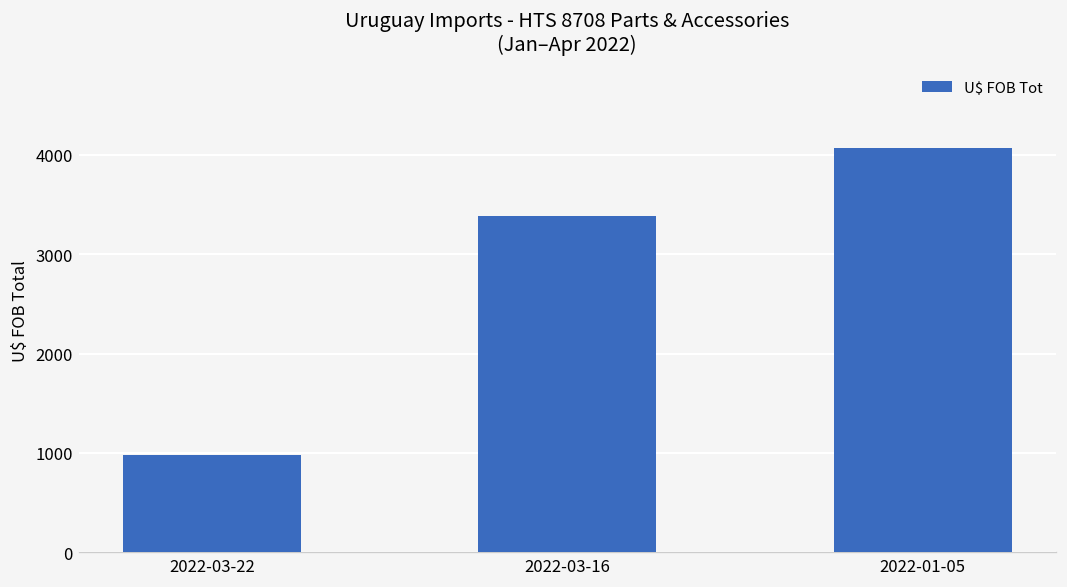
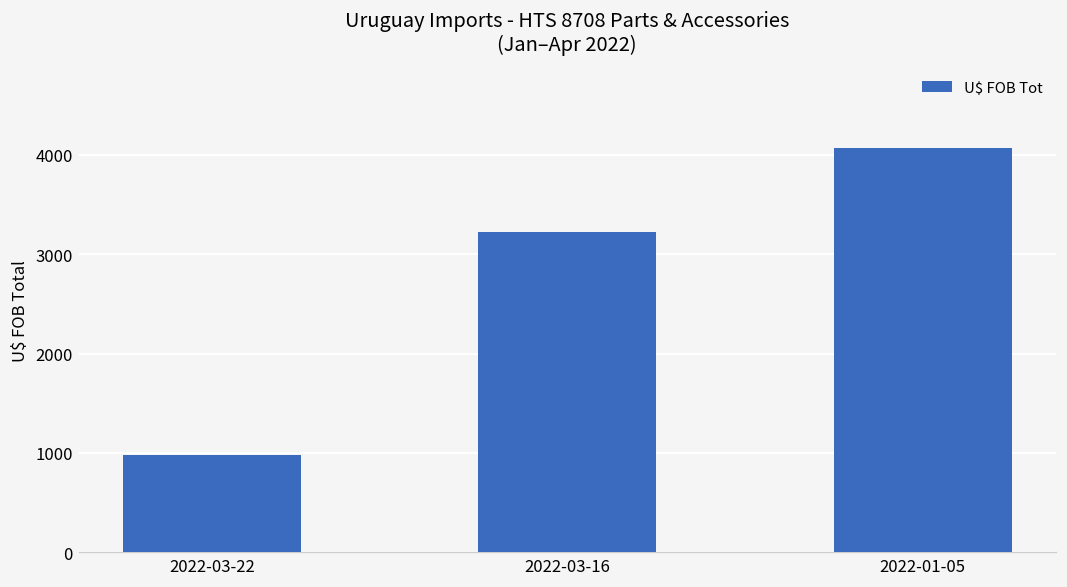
2022-03-16: 3400 -> 3200
